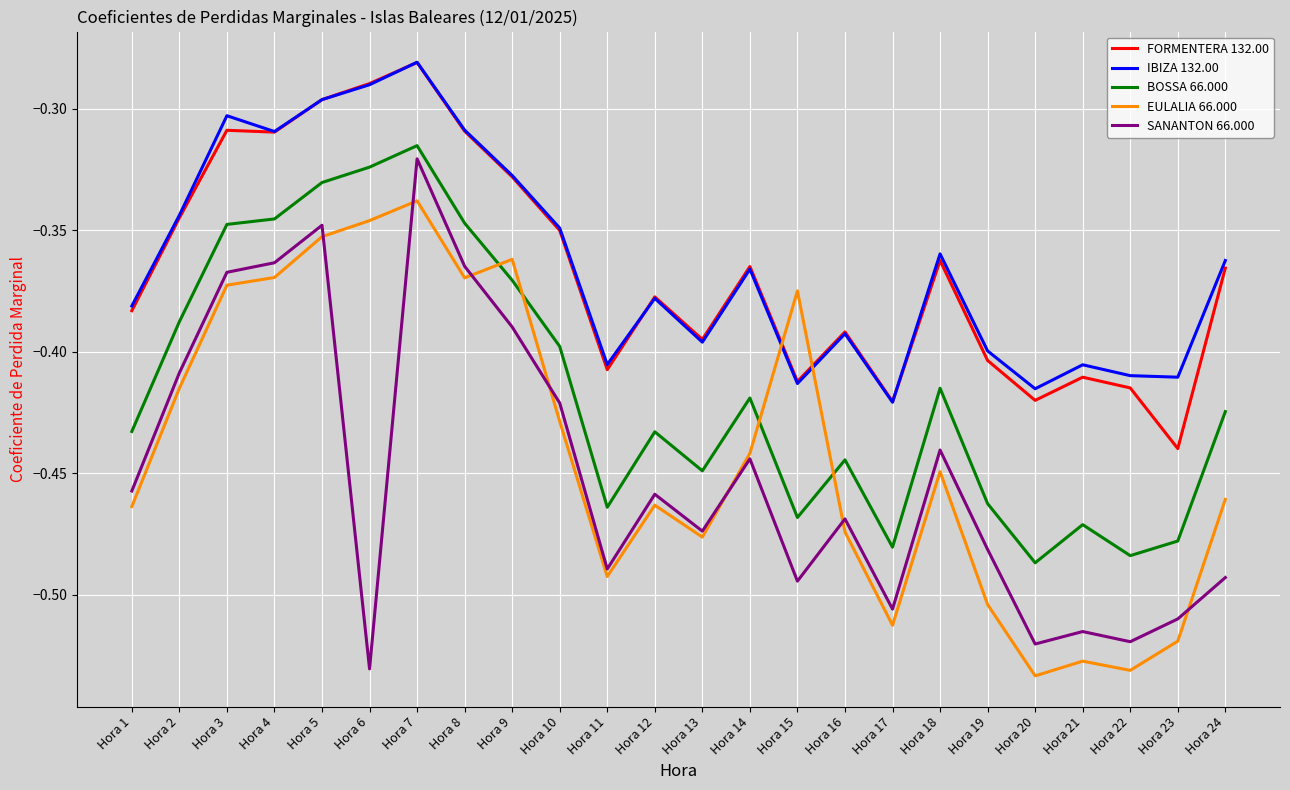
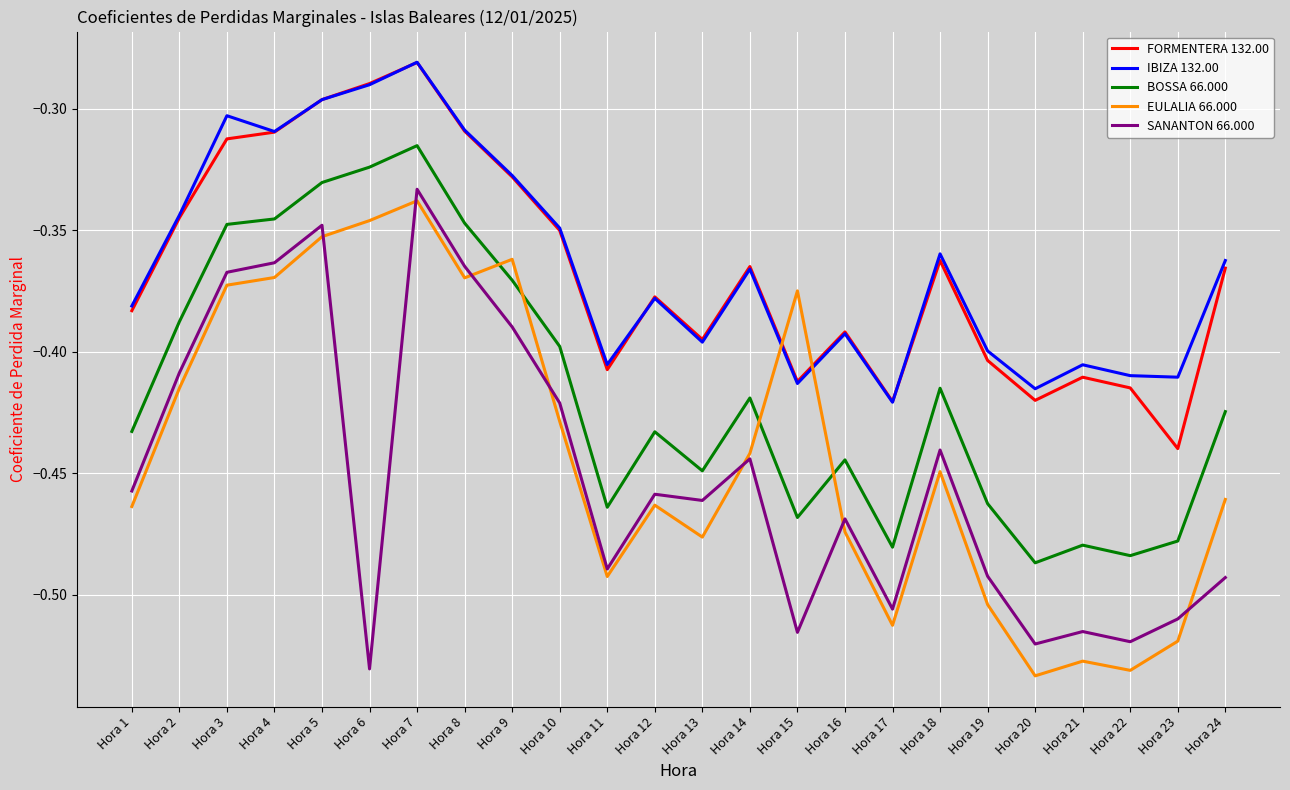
FORMENTERA 132.00, Hora 3: -0.309 -> -0.312
SANANTON 66.000, Hora 7: -0.321 -> -0.333
SANANTON 66.000, Hora 13: -0.474 -> -0.461
SANANTON 66.000, Hora 15: -0.494 -> -0.515
SANANTON 66.000, Hora 19: -0.481 -> -0.492
BOSSA 66.000, Hora 21: -0.471 -> -0.480
